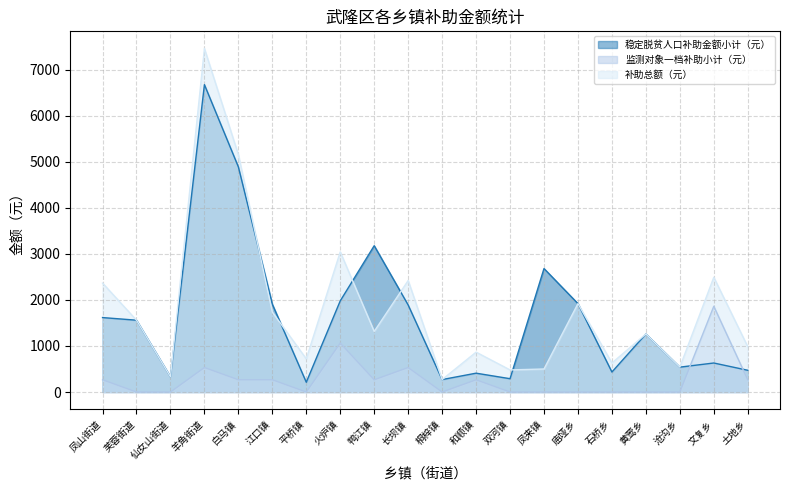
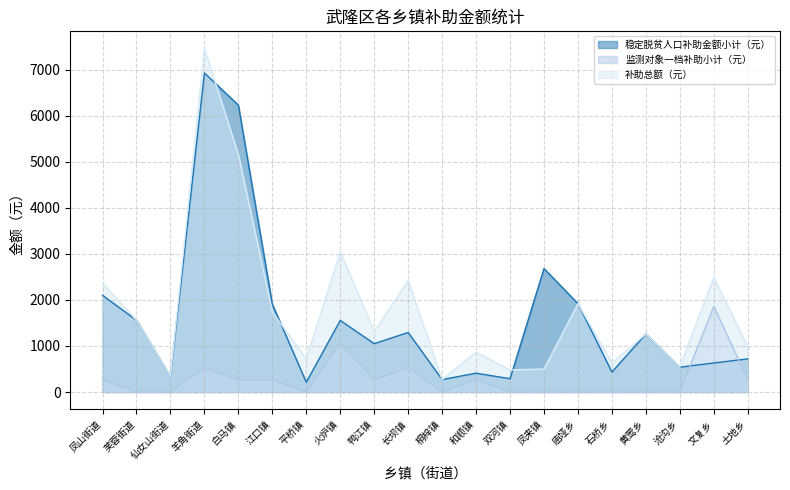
稳定脱贫人口补助金额小计（元）, 凤山街道: 1600 -> 2100
稳定脱贫人口补助金额小计（元）, 羊角街道: 6700 -> 6900
稳定脱贫人口补助金额小计（元）, 白马镇: 4900 -> 6200
稳定脱贫人口补助金额小计（元）, 火炉镇: 2000 -> 1600
稳定脱贫人口补助金额小计（元）, 鸭江镇: 3200 -> 1100
稳定脱贫人口补助金额小计（元）, 长坝镇: 1900 -> 1300
稳定脱贫人口补助金额小计（元）, 土地乡: 500 -> 700
